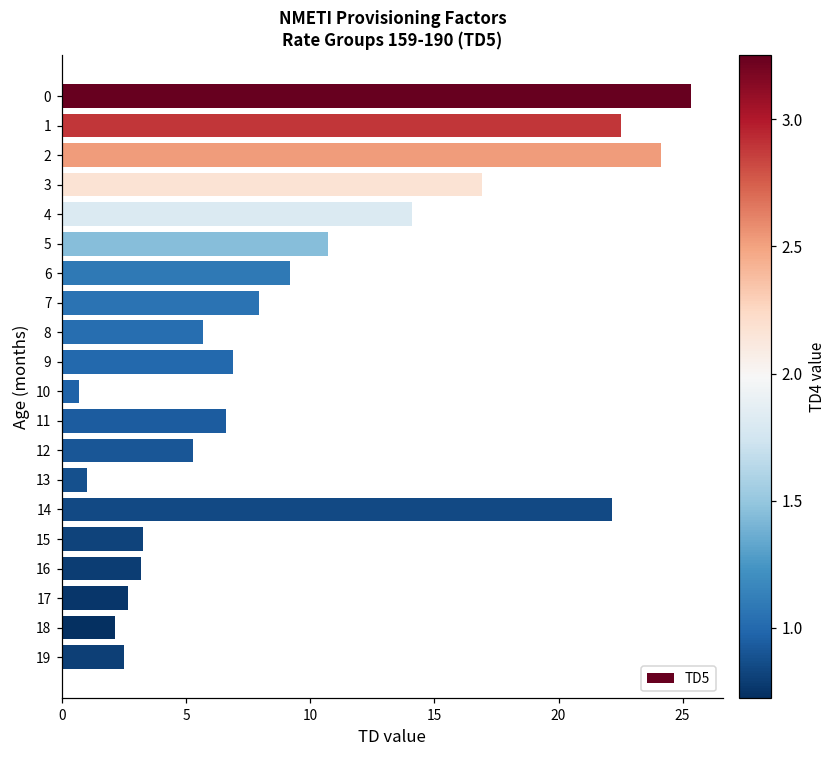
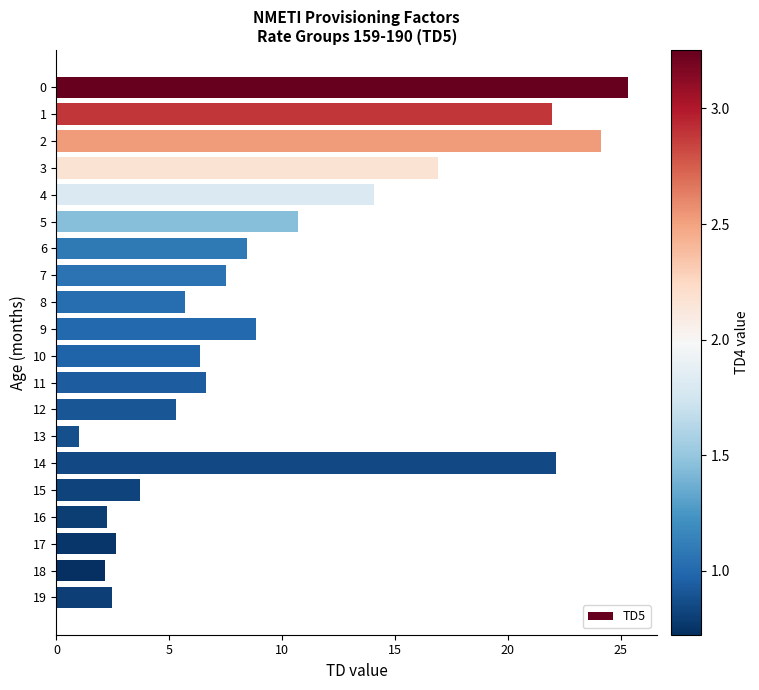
1: 22.5 -> 21.9
6: 9.2 -> 8.4
7: 7.9 -> 7.5
9: 6.9 -> 8.8
10: 0.7 -> 6.3
15: 3.3 -> 3.7
16: 3.2 -> 2.2
